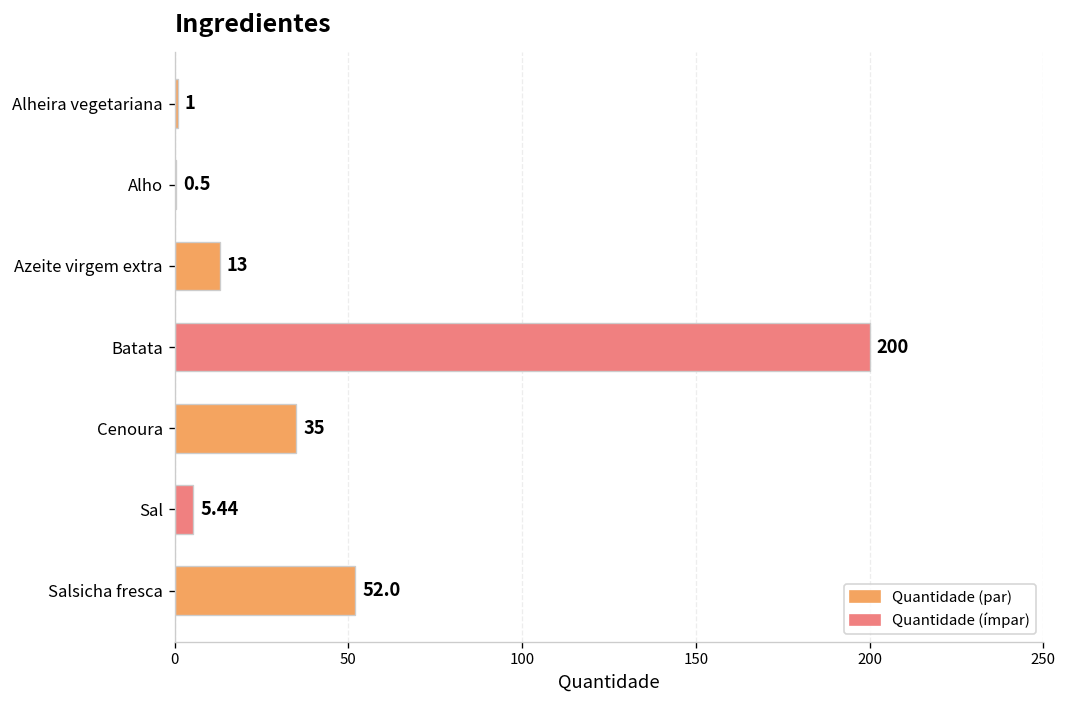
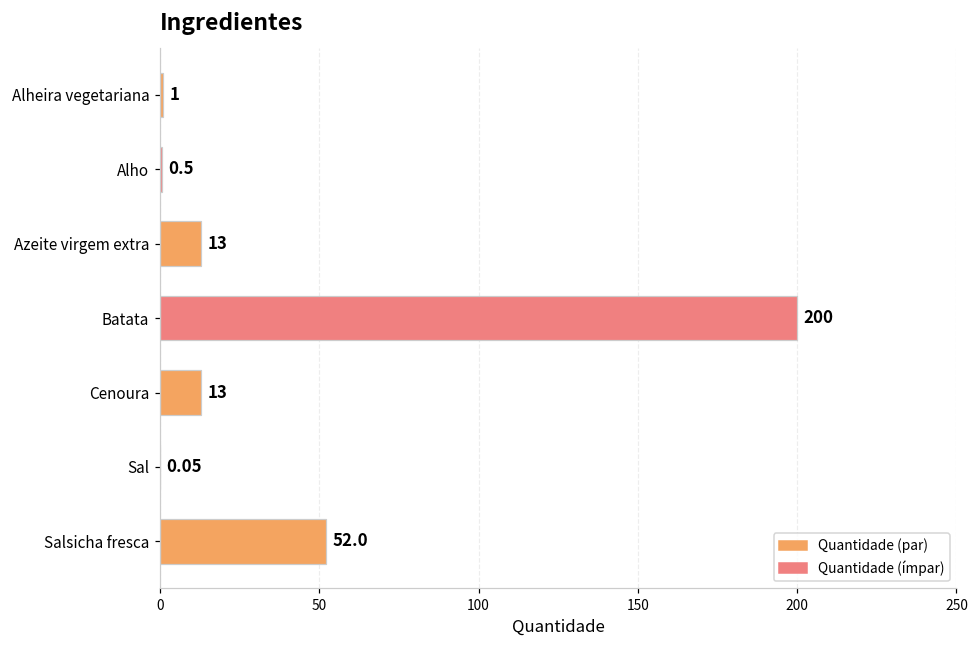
Cenoura: 35 -> 13
Sal: 5.44 -> 0.05
